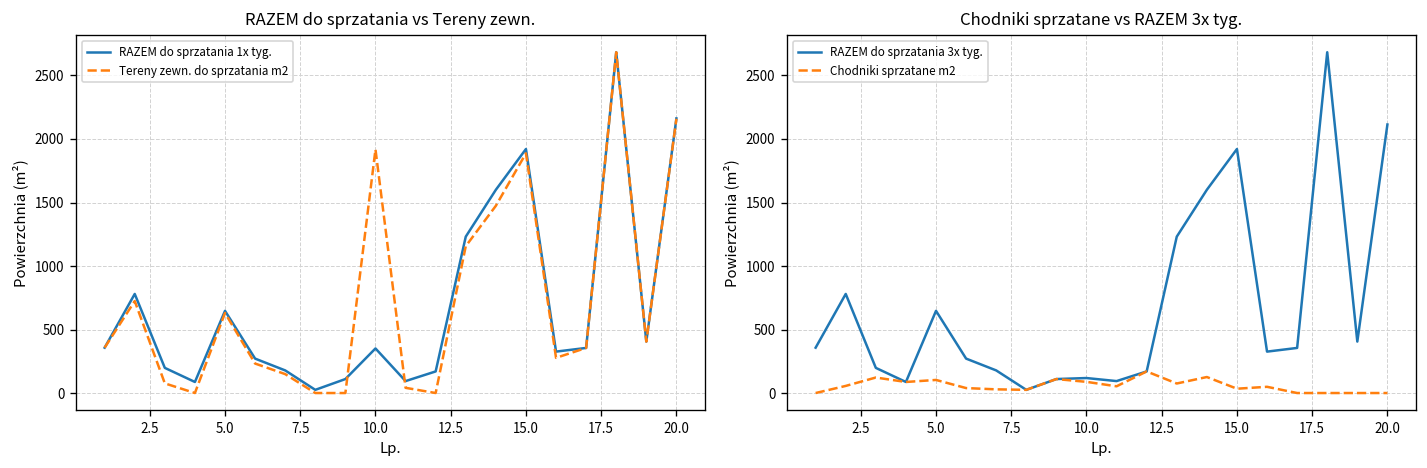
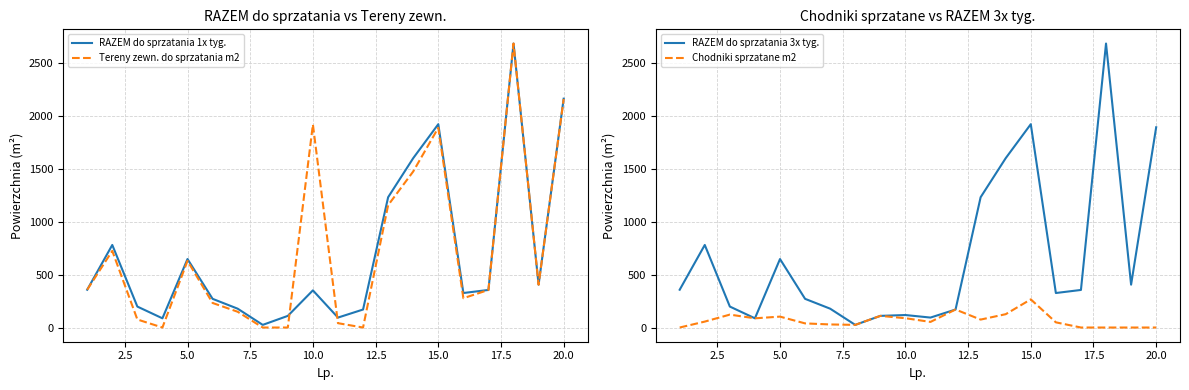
Chodniki sprzatane vs RAZEM 3x tyg., Chodniki sprzatane m2, 15.0: 30 -> 270
Chodniki sprzatane vs RAZEM 3x tyg., RAZEM do sprzatania 3x tyg., 20.0: 2110 -> 1890
